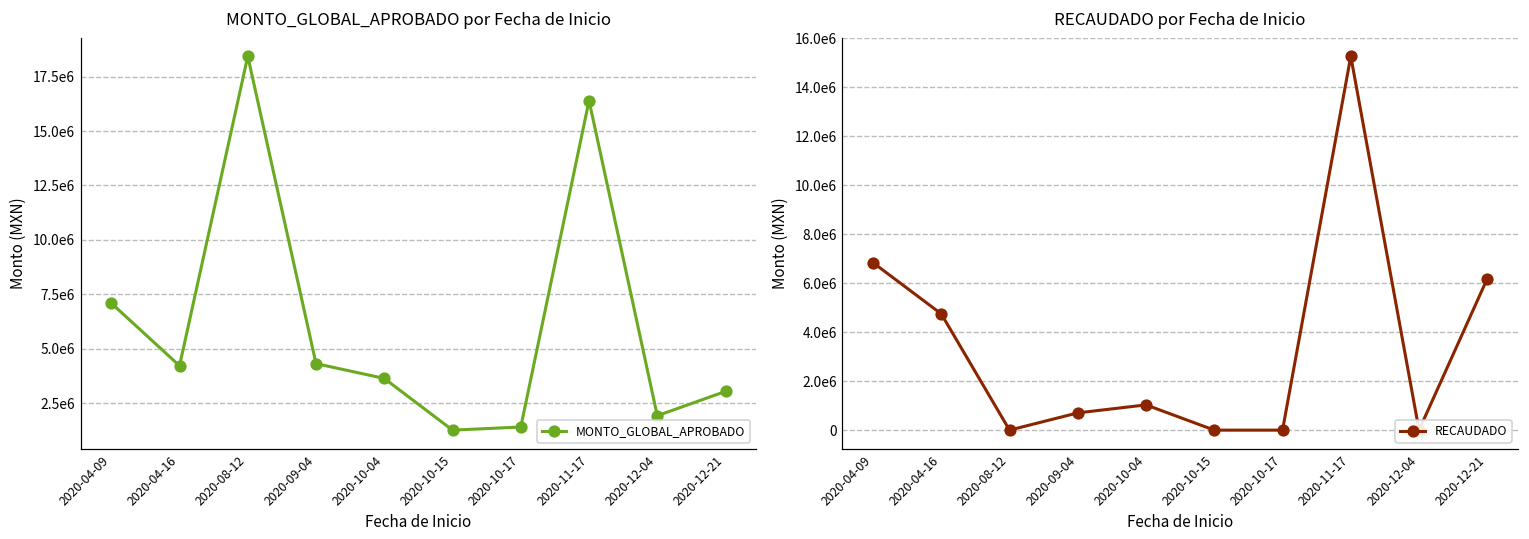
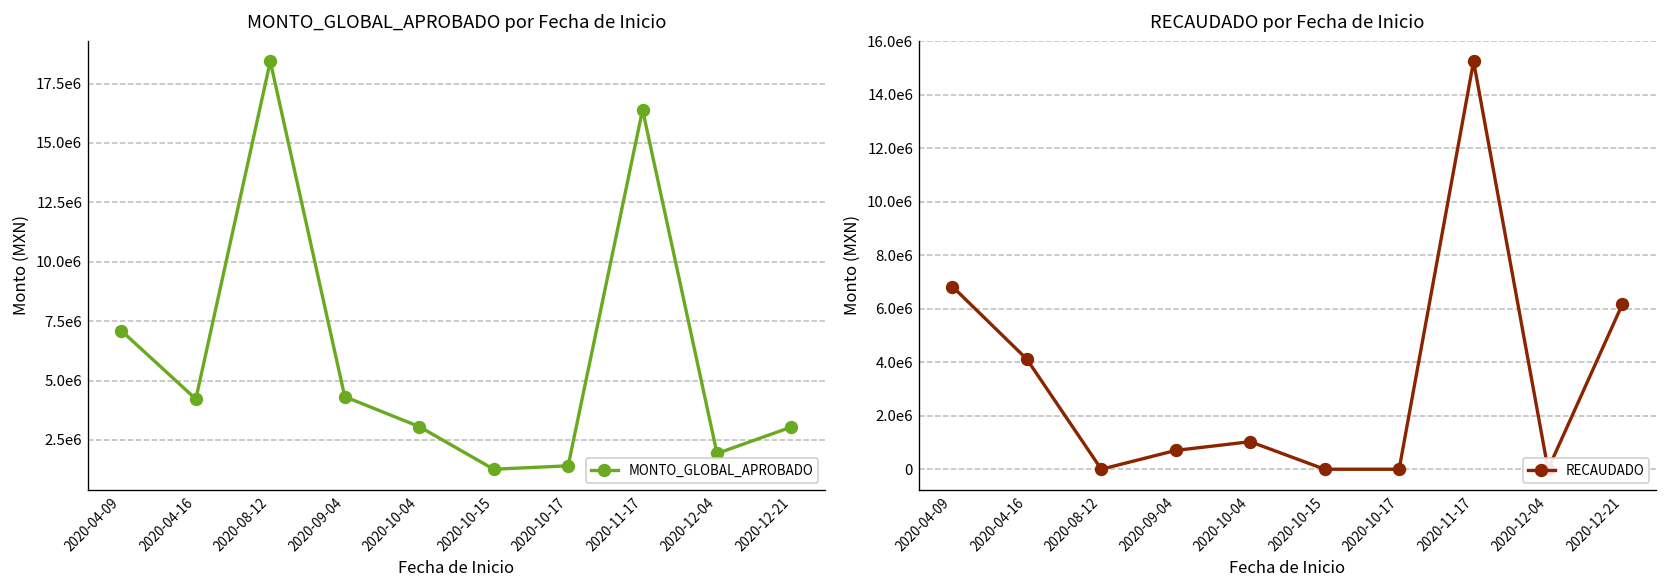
MONTO_GLOBAL_APROBADO por Fecha de Inicio, 2020-10-04: 3600000 -> 3100000
RECAUDADO por Fecha de Inicio, 2020-04-16: 4700000 -> 4100000
